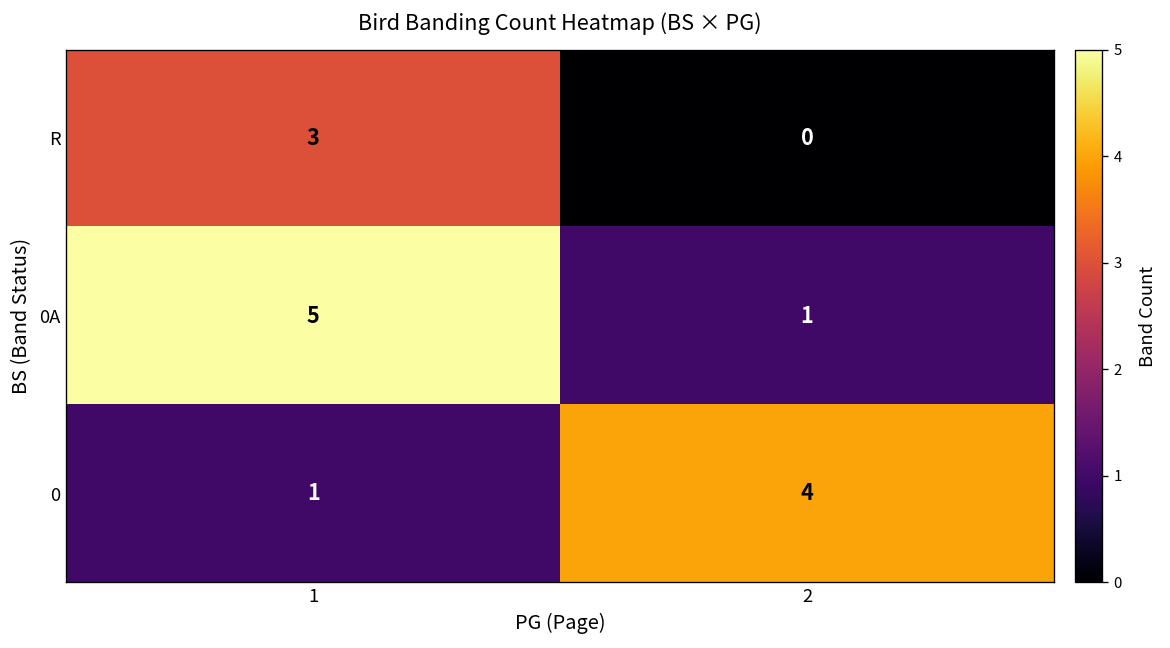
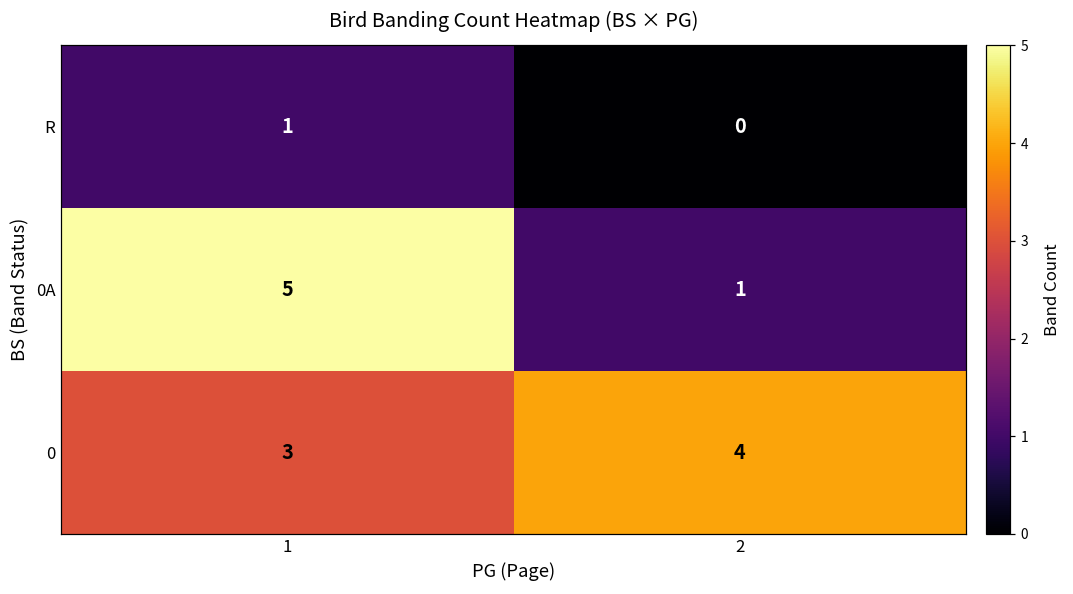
R, 1: 3 -> 1
0, 1: 1 -> 3
